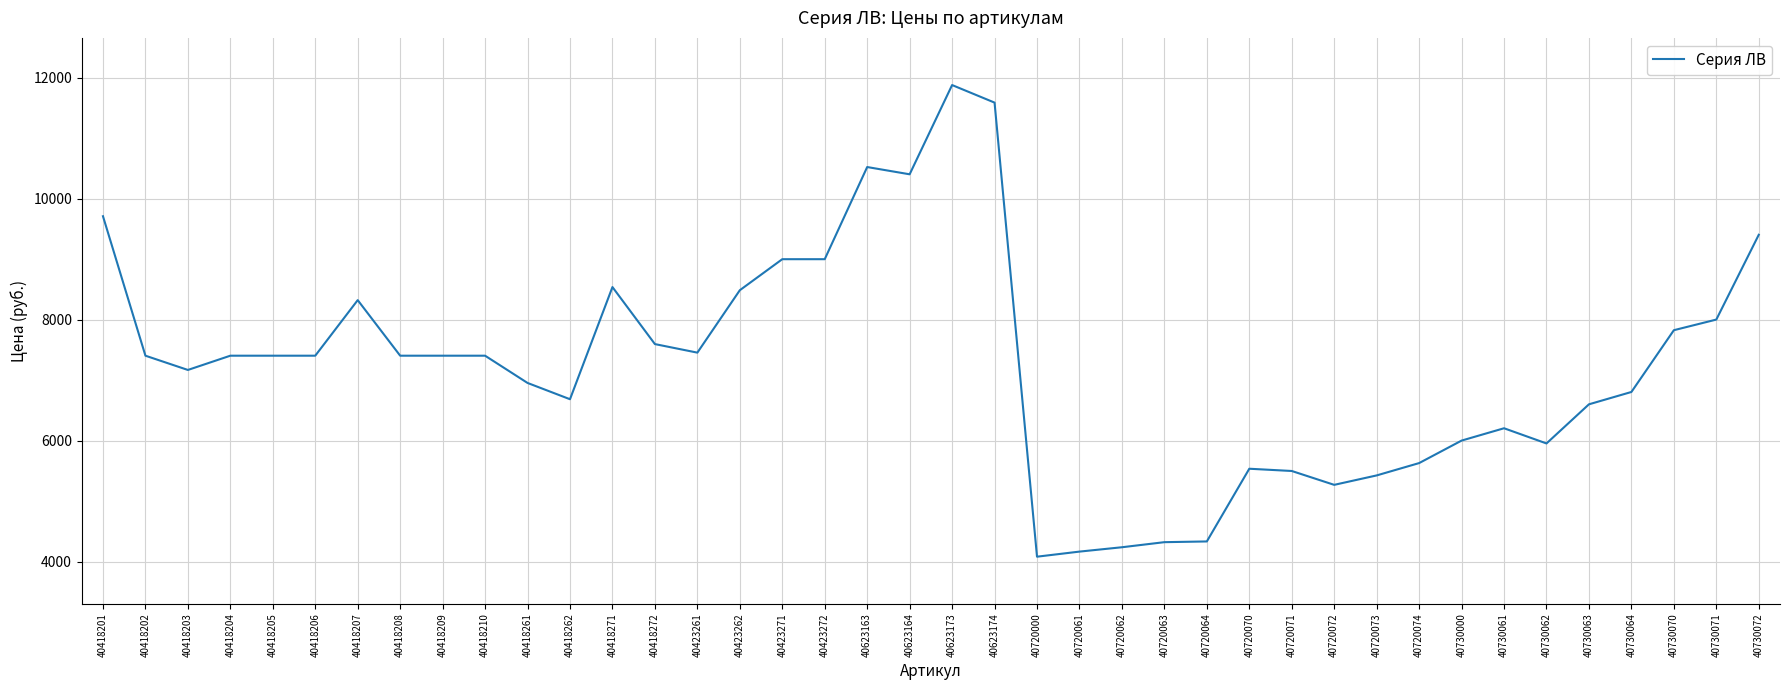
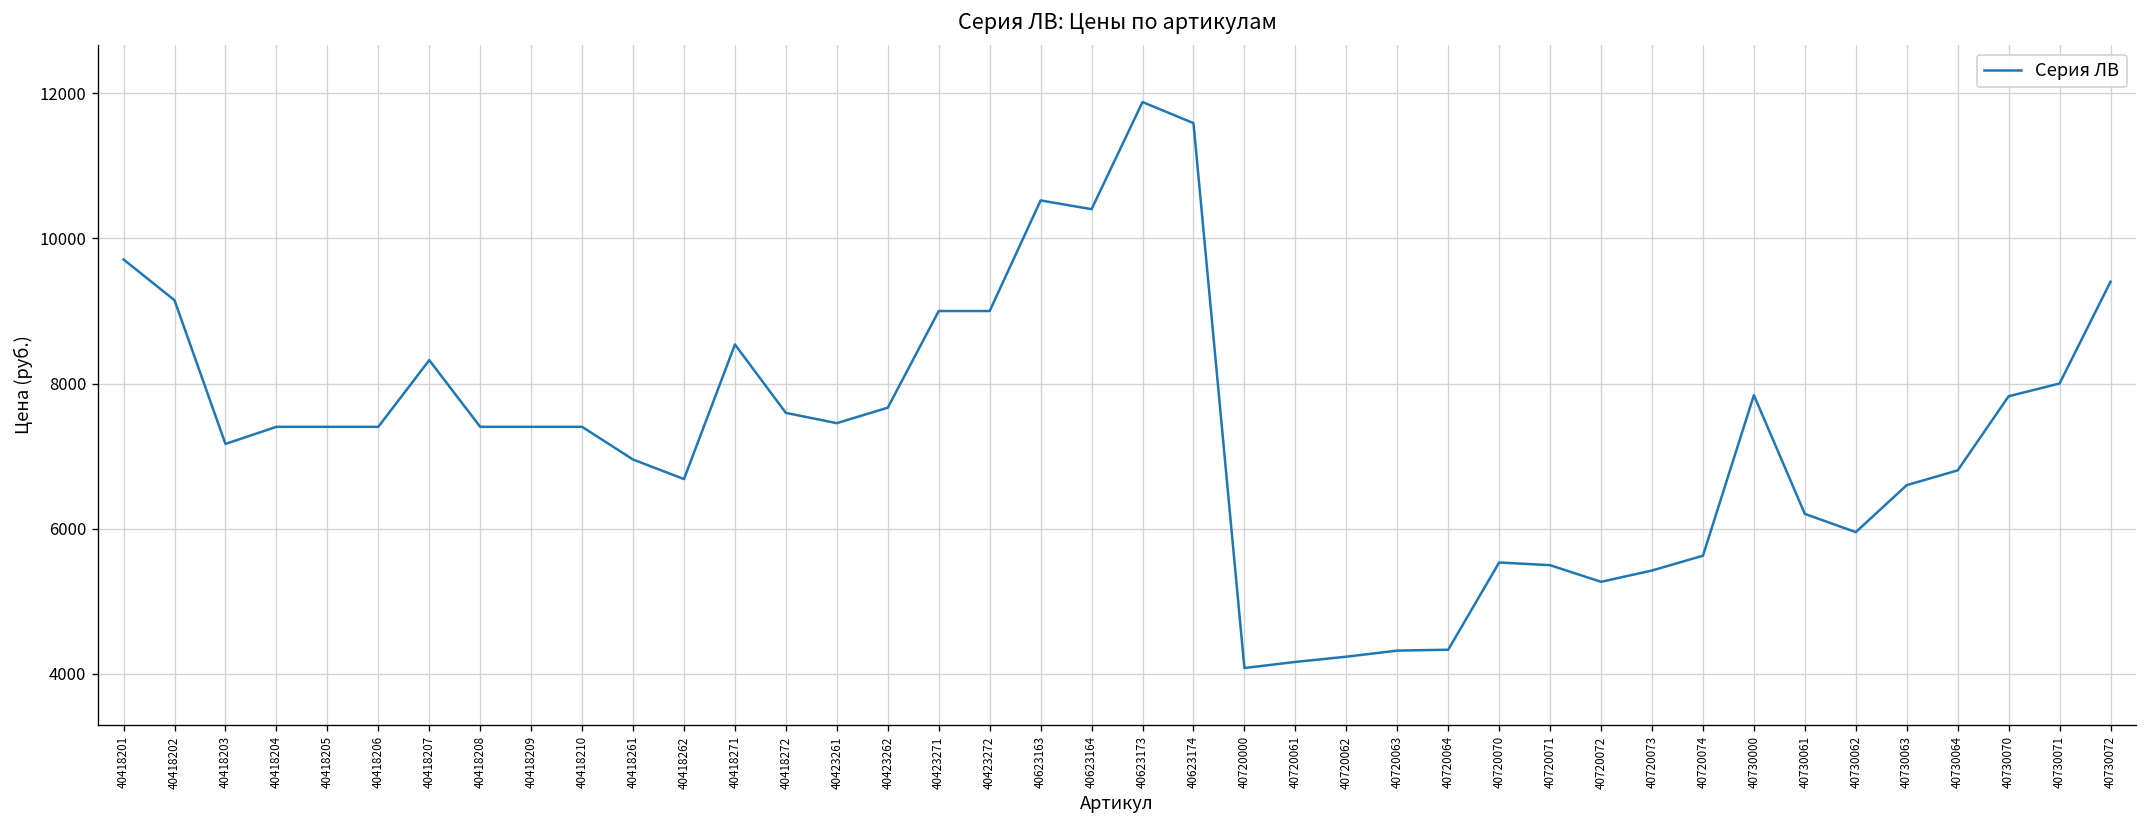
40418202: 7400 -> 9100
40423262: 8500 -> 7700
40730000: 6000 -> 7800
